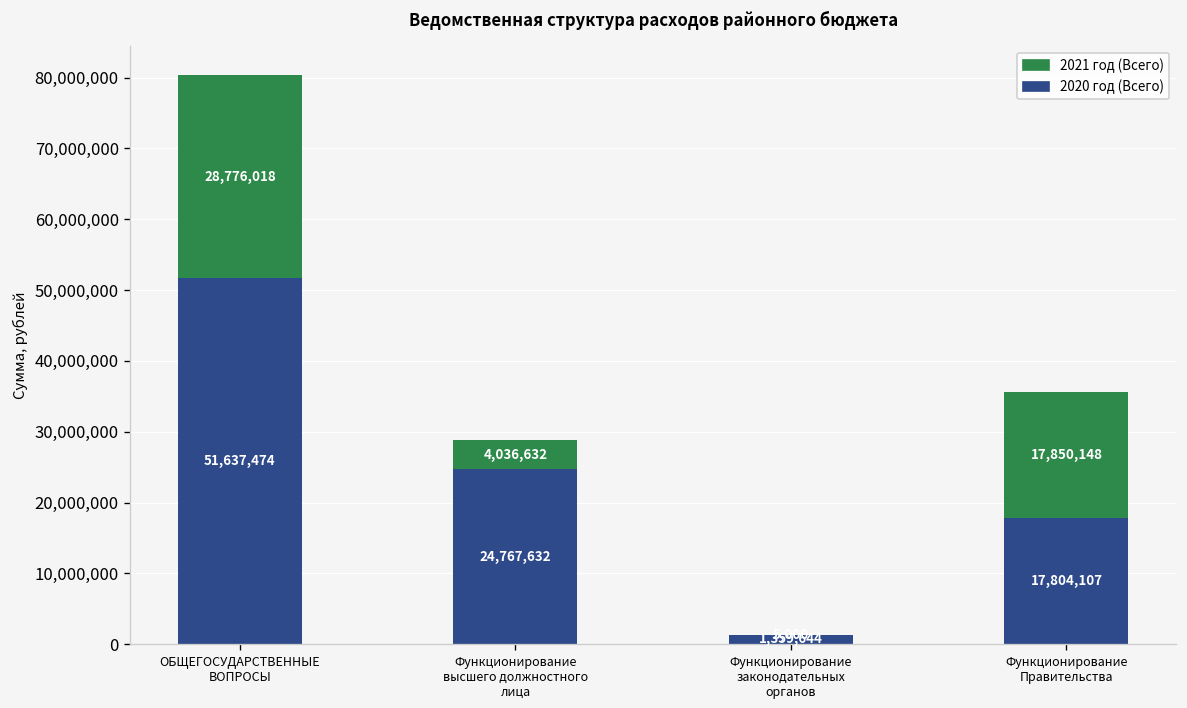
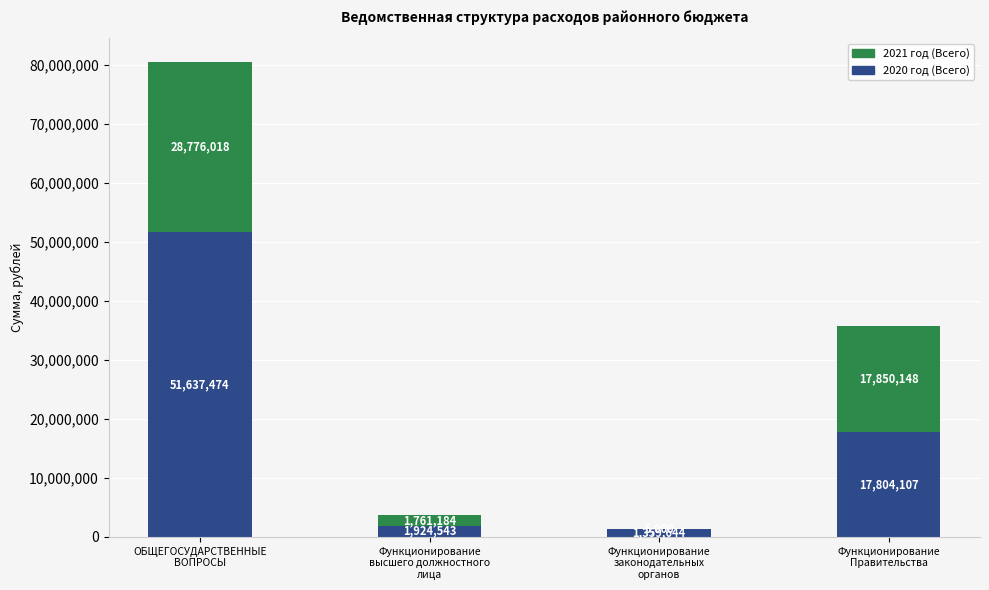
2020 год (Всего), Функционирование высшего должностного лица: 24,767,632 -> 1,924,543
2021 год (Всего), Функционирование высшего должностного лица: 4,036,632 -> 1,761,184
